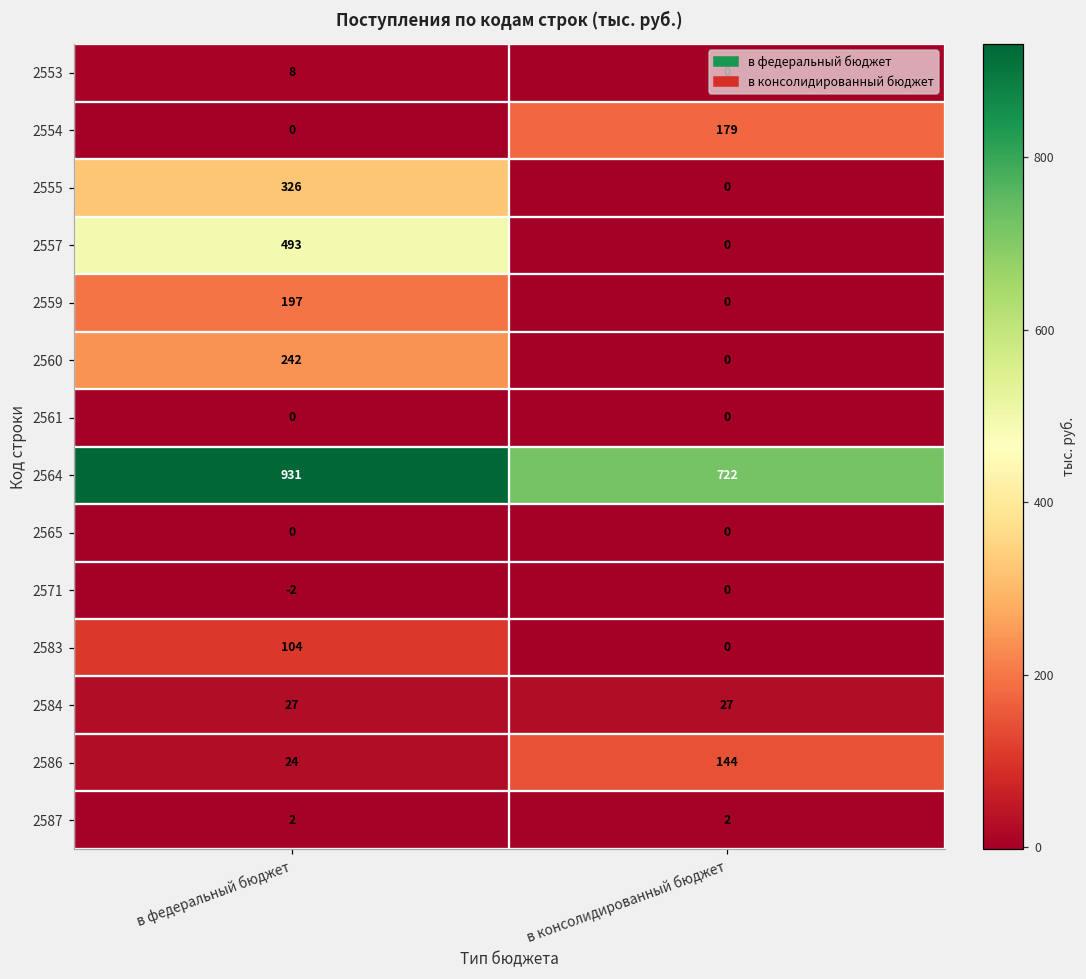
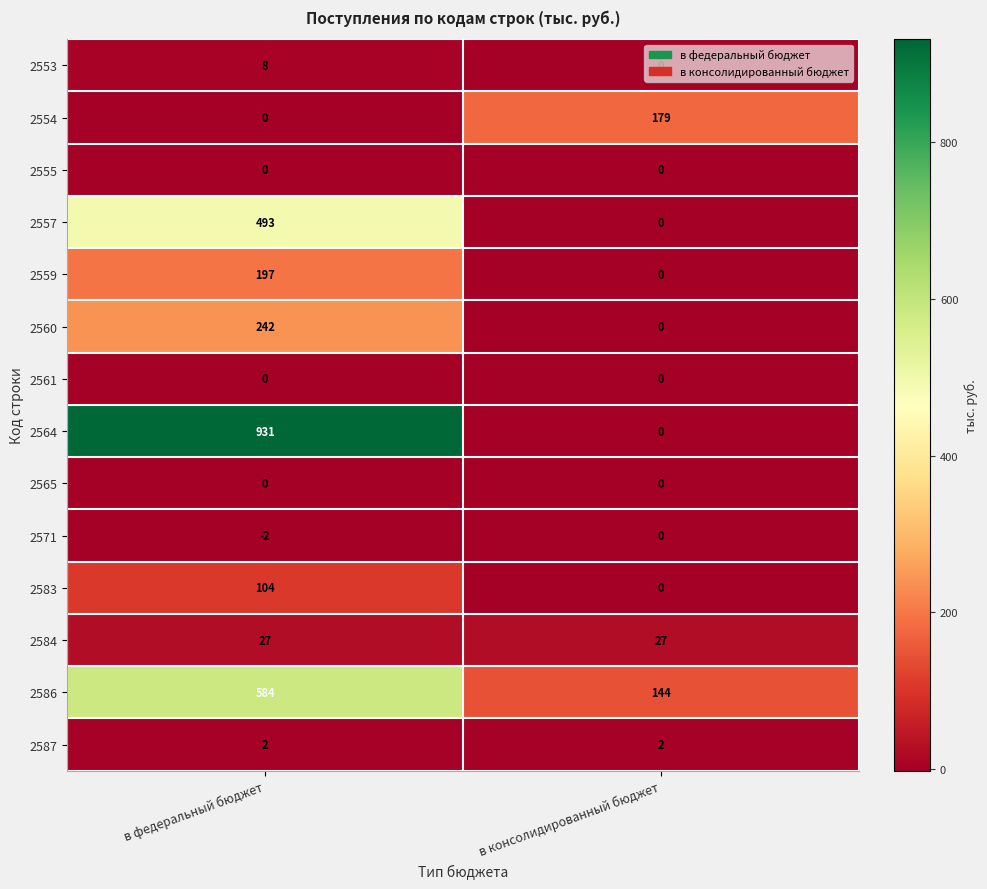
2555, в федеральный бюджет: 326 -> 0
2564, в консолидированный бюджет: 722 -> 0
2586, в федеральный бюджет: 24 -> 584
